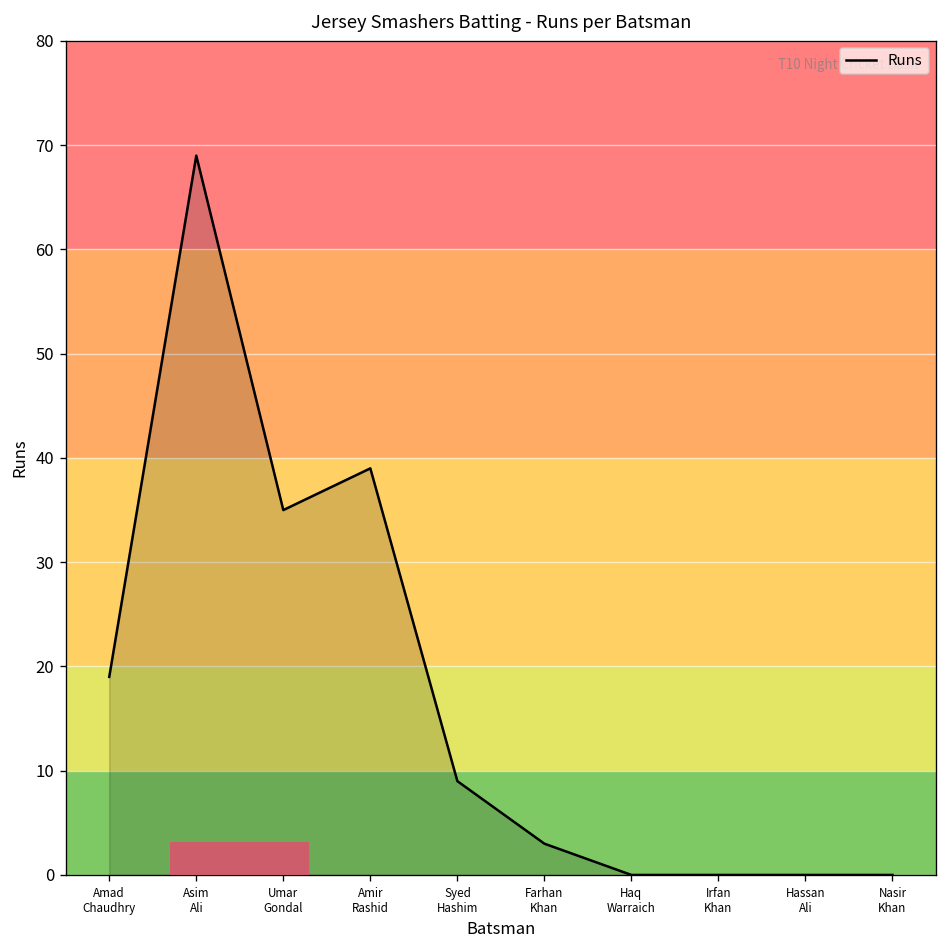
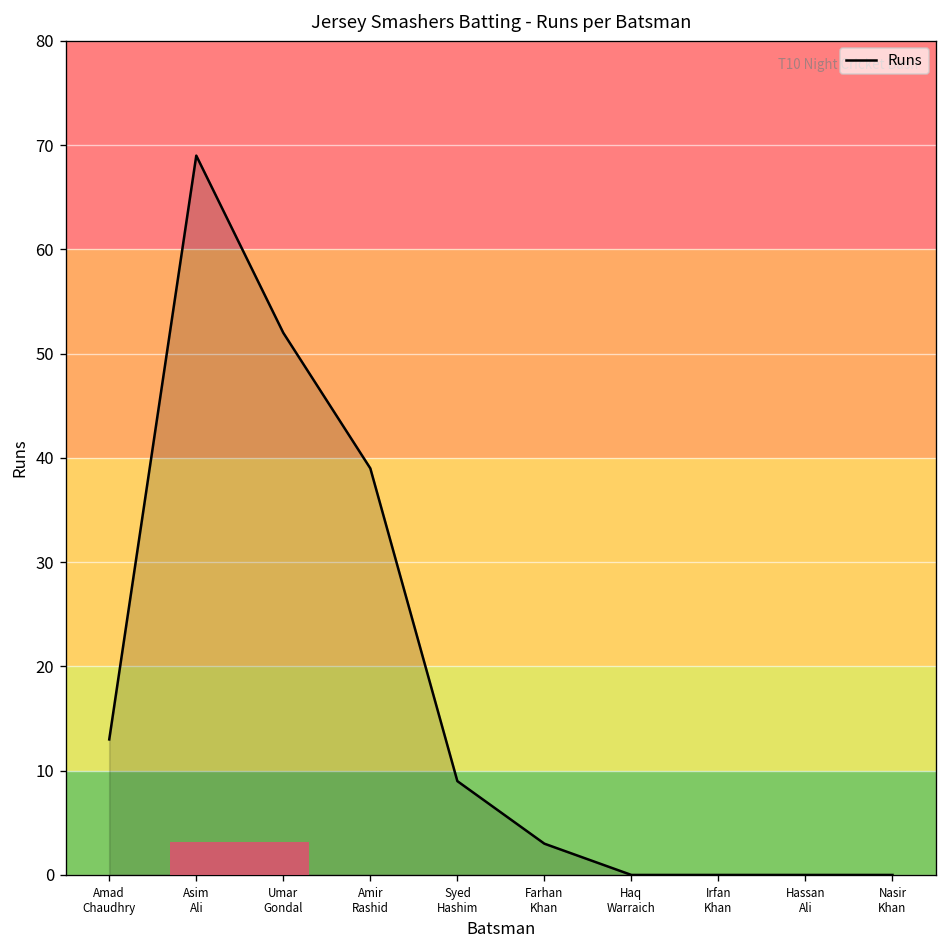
Amad Chaudhry: 19 -> 13
Umar Gondal: 35 -> 52
